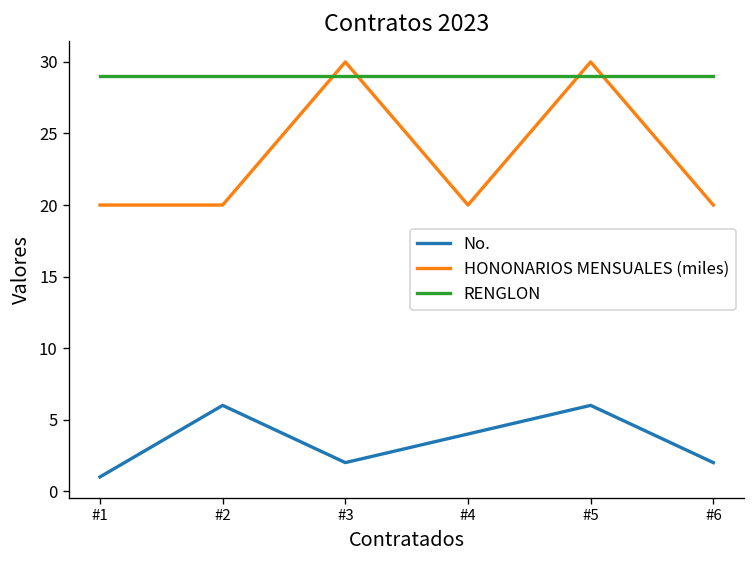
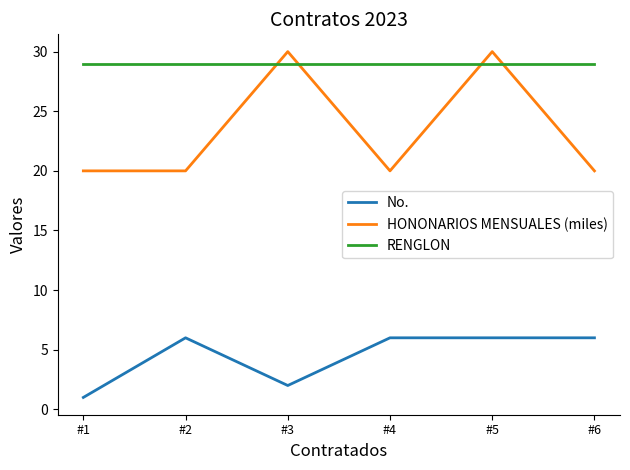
No., #4: 4 -> 6
No., #6: 2 -> 6
